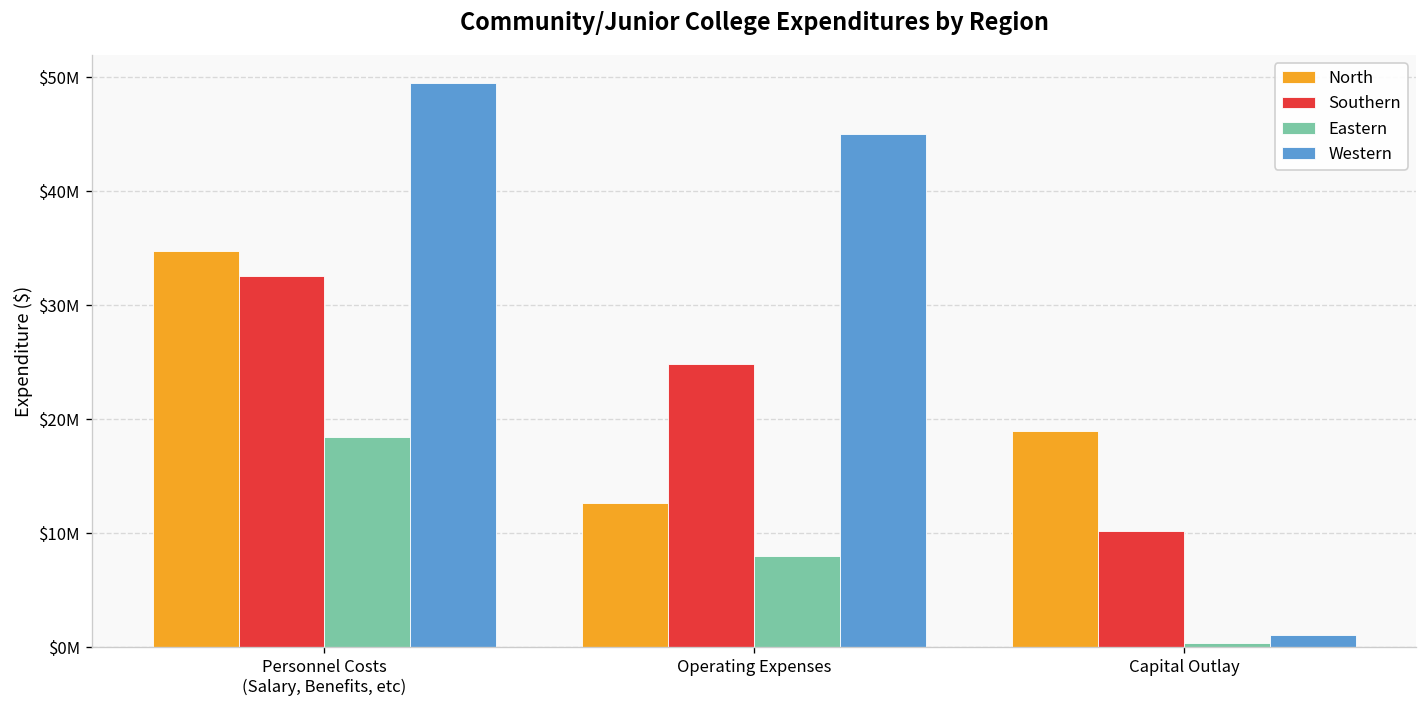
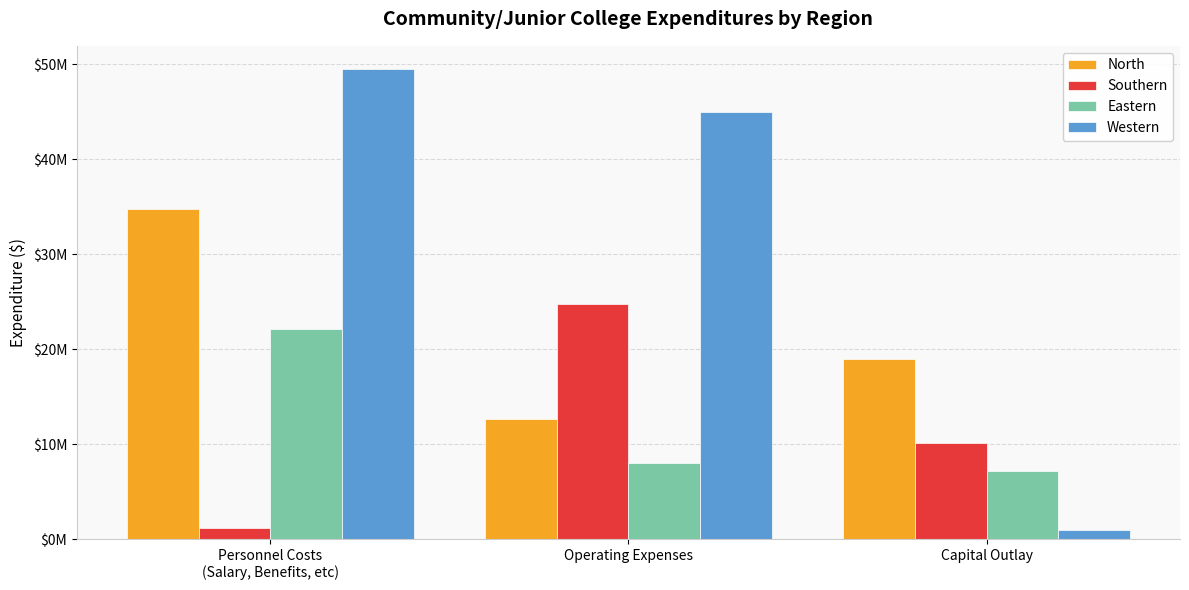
Southern, Personnel Costs (Salary, Benefits, etc): $33000000 -> $1000000
Eastern, Personnel Costs (Salary, Benefits, etc): $18000000 -> $22000000
Eastern, Capital Outlay: $0 -> $7000000
